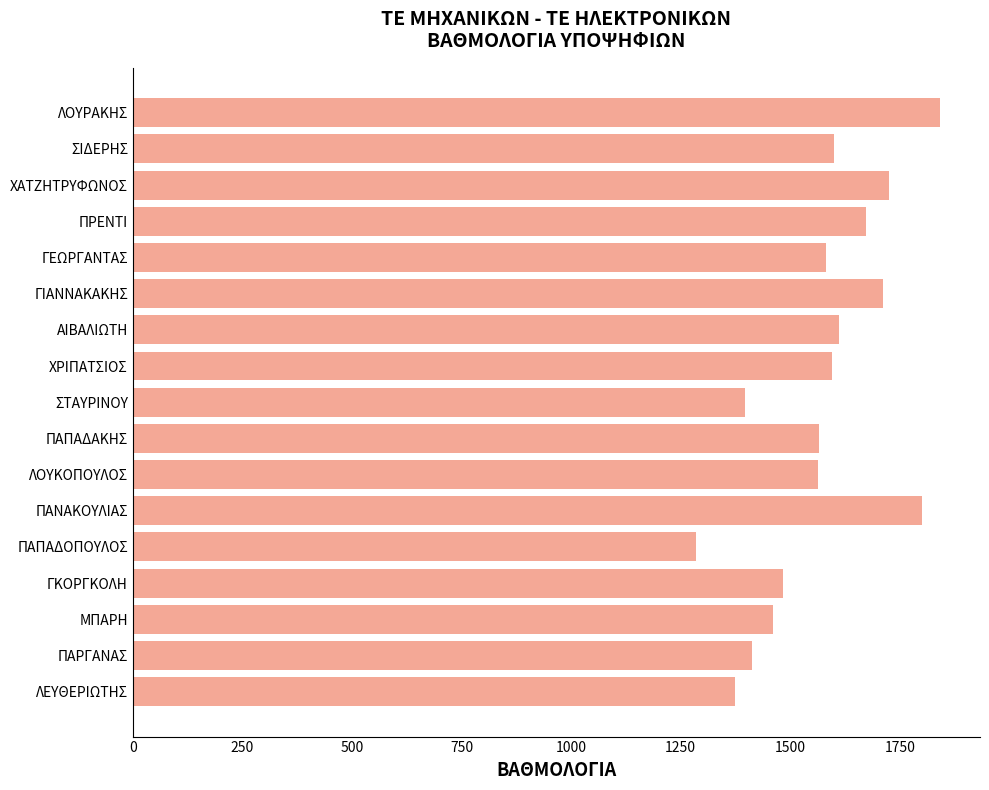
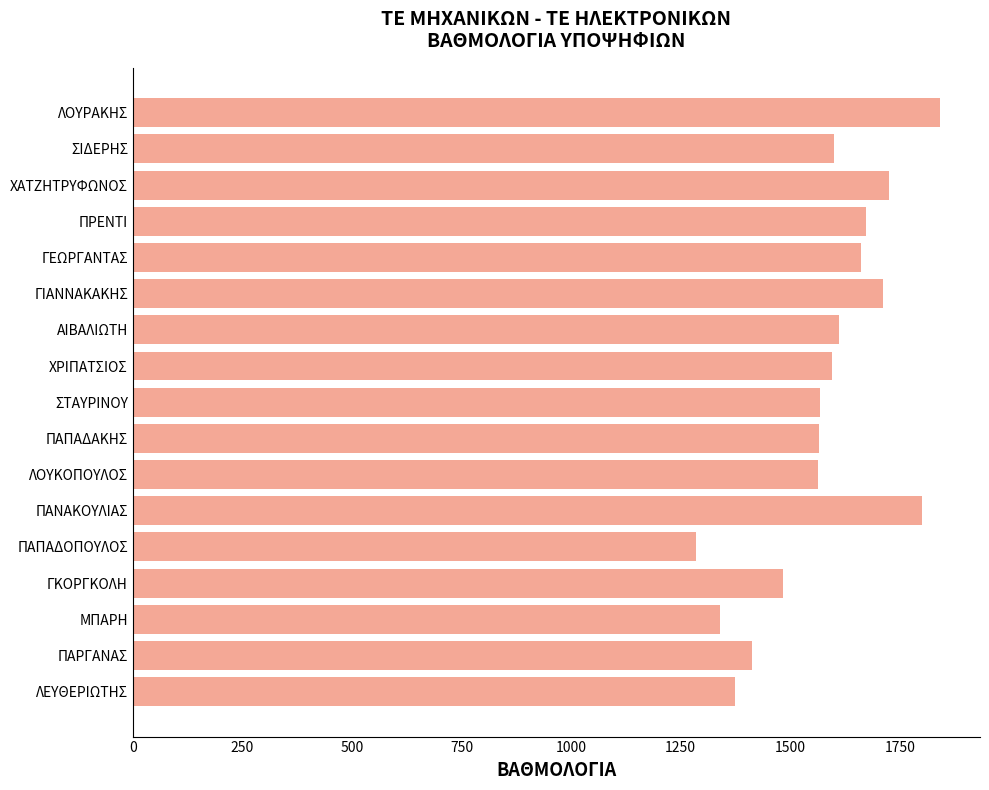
ΓΕΩΡΓΑΝΤΑΣ: 1580 -> 1660
ΣΤΑΥΡΙΝΟΥ: 1400 -> 1570
ΜΠΑΡΗ: 1460 -> 1340
